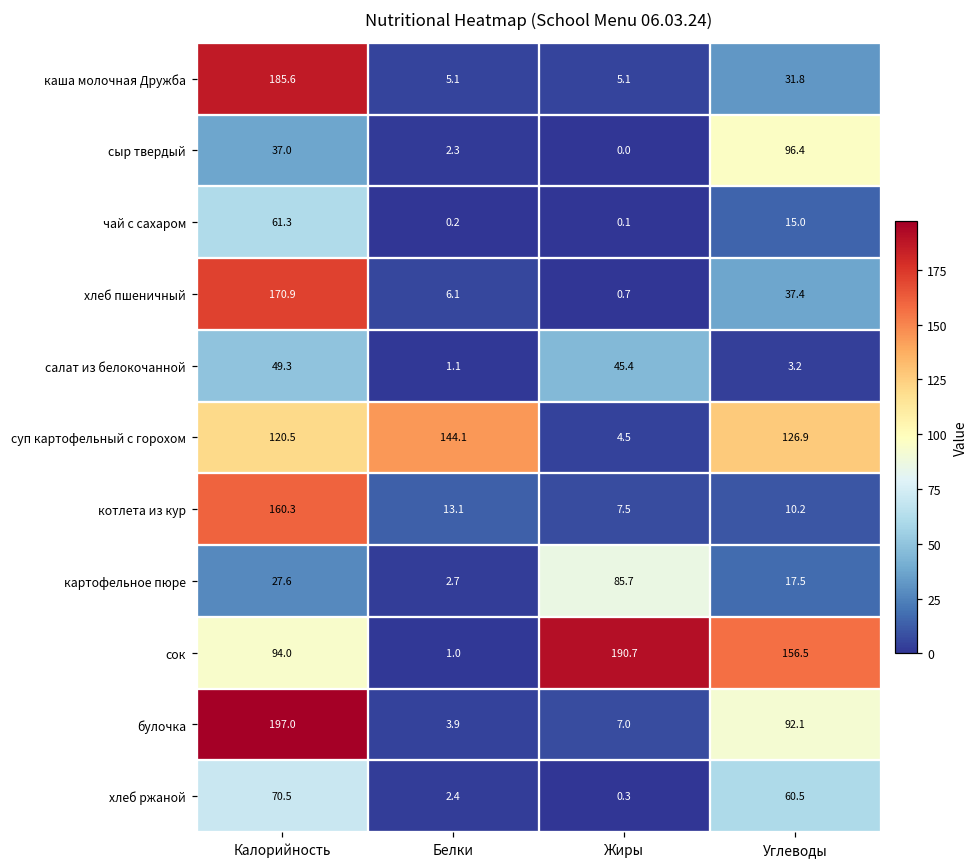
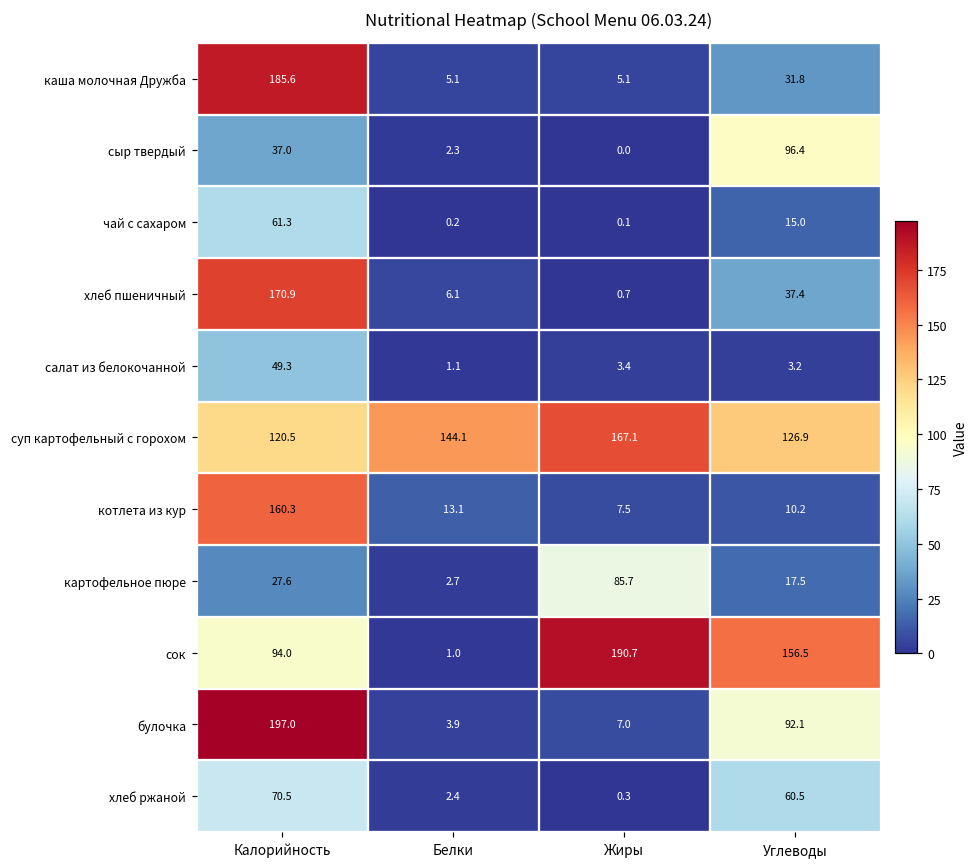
салат из белокочанной, Жиры: 45.4 -> 3.4
суп картофельный с горохом, Жиры: 4.5 -> 167.1
